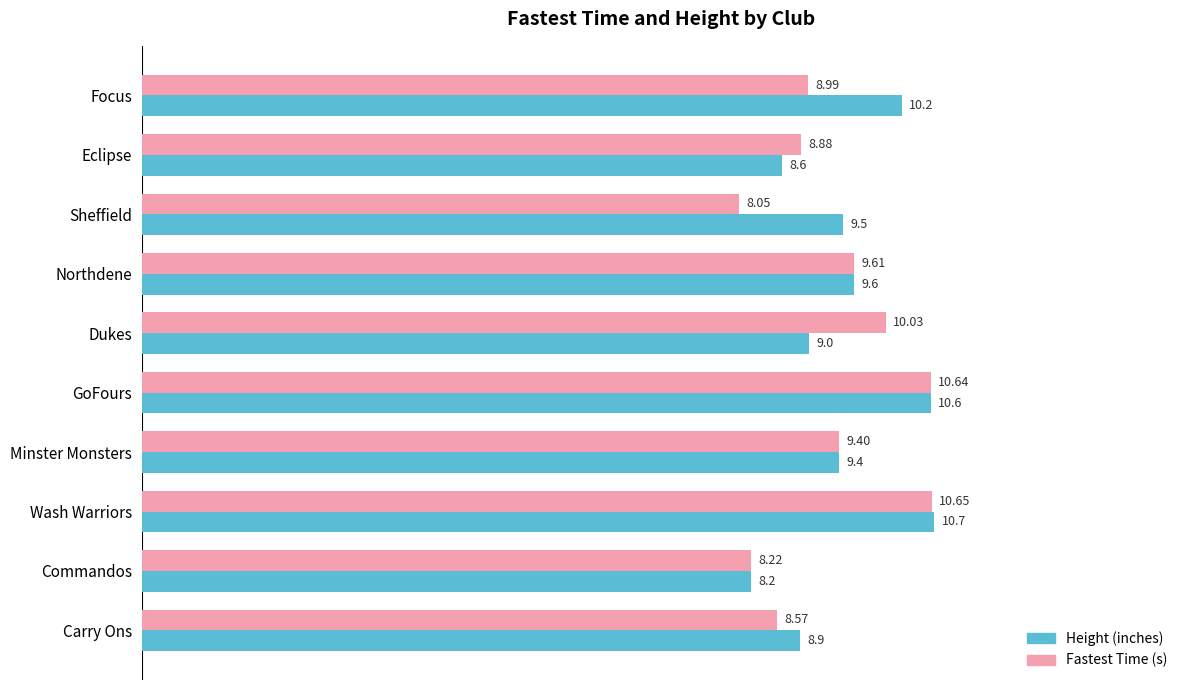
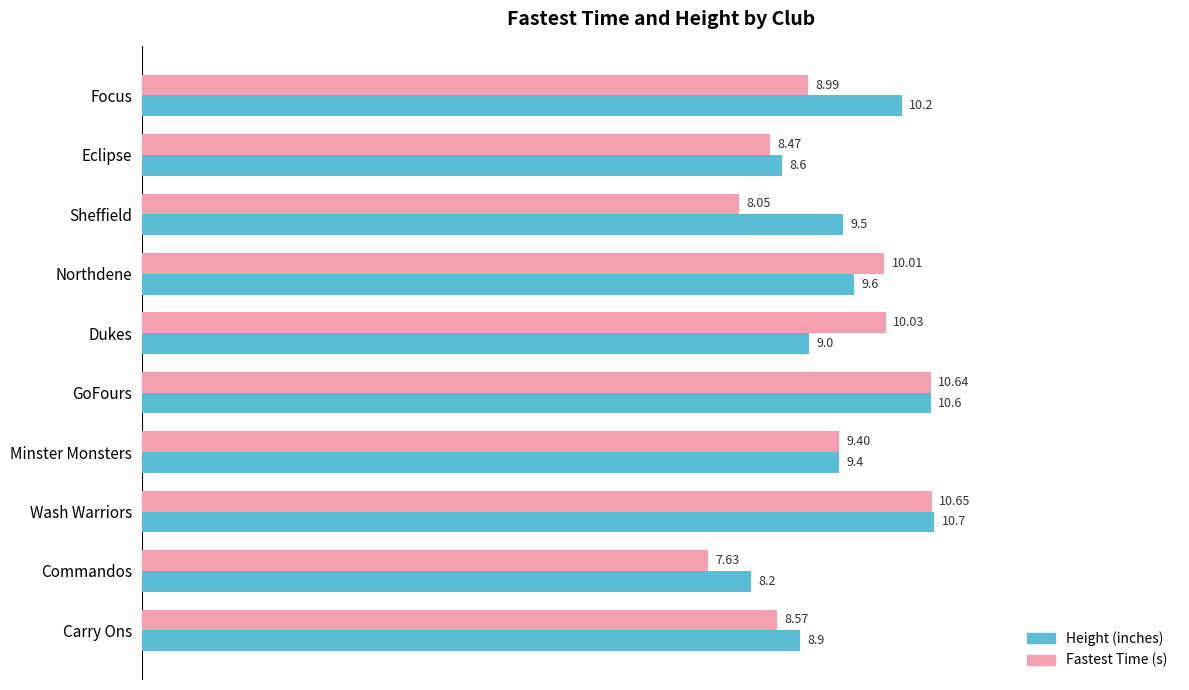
Fastest Time (s), Eclipse: 8.88 -> 8.47
Fastest Time (s), Northdene: 9.61 -> 10.01
Fastest Time (s), Commandos: 8.22 -> 7.63
